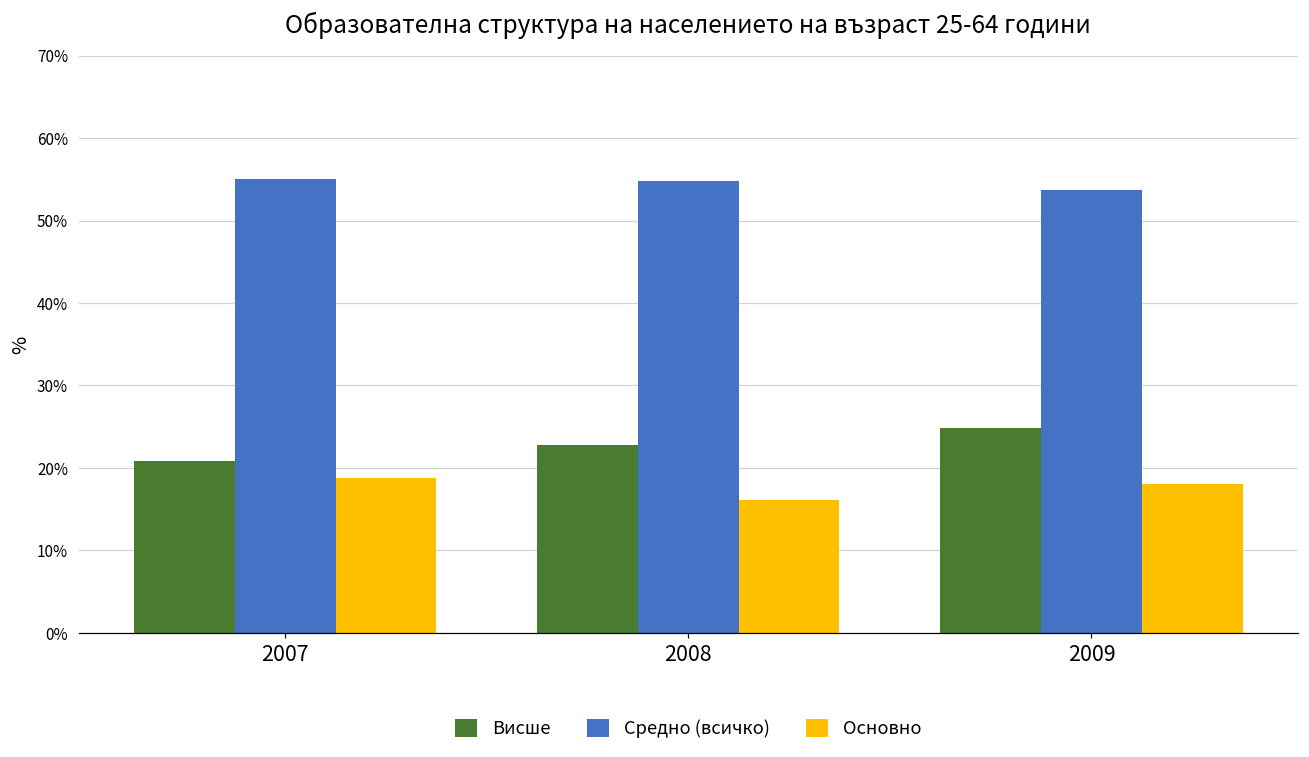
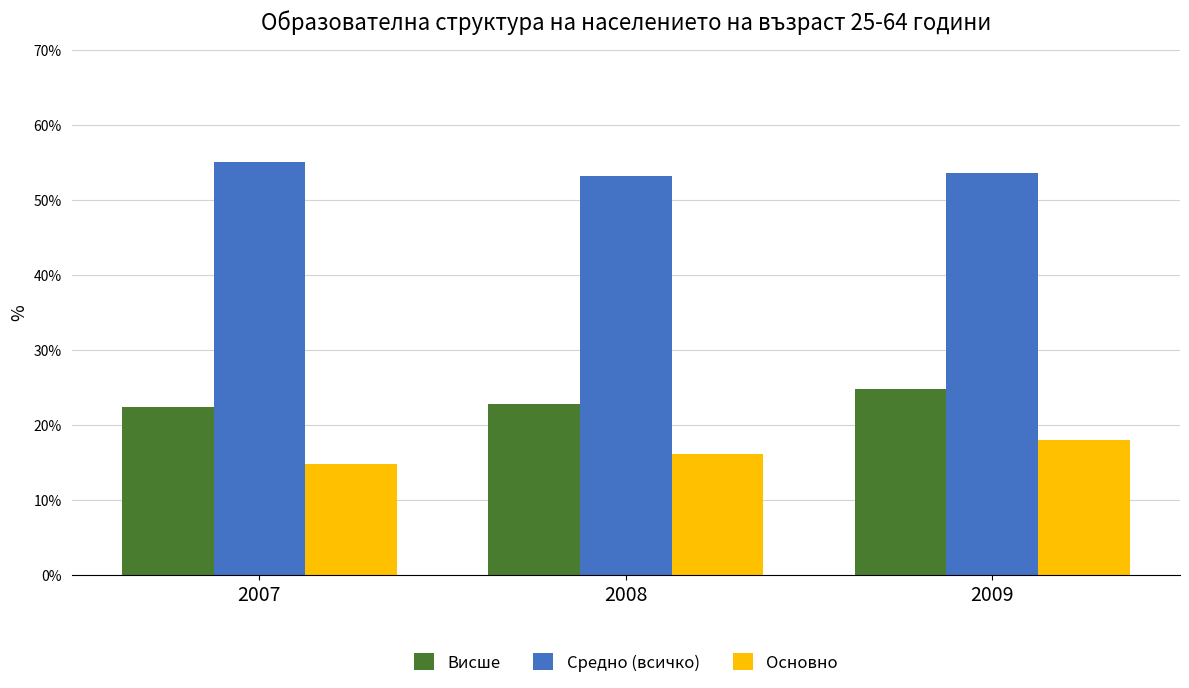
Висше, 2007: 21% -> 22%
Основно, 2007: 19% -> 15%
Средно (всичко), 2008: 55% -> 53%
